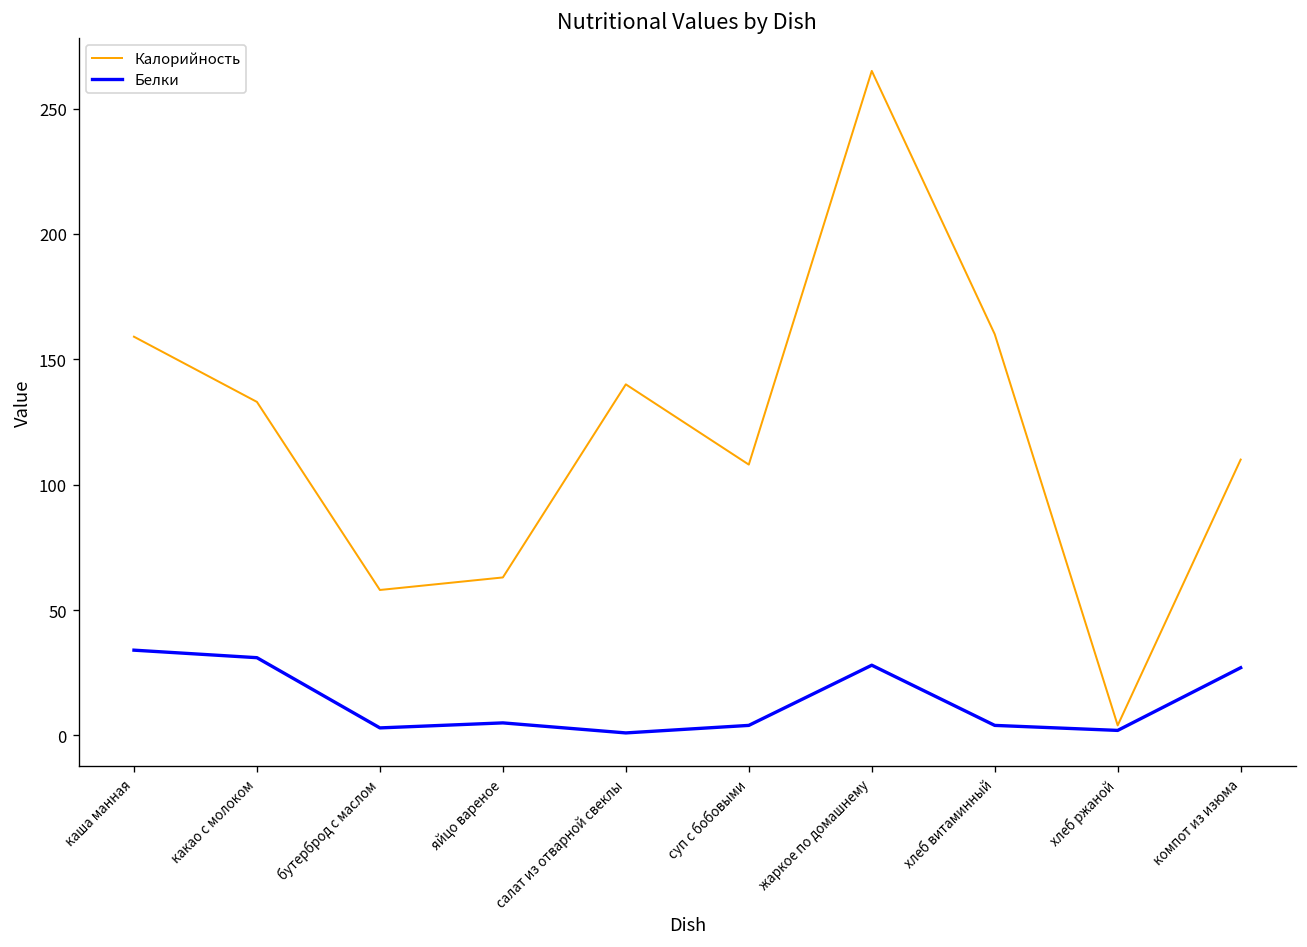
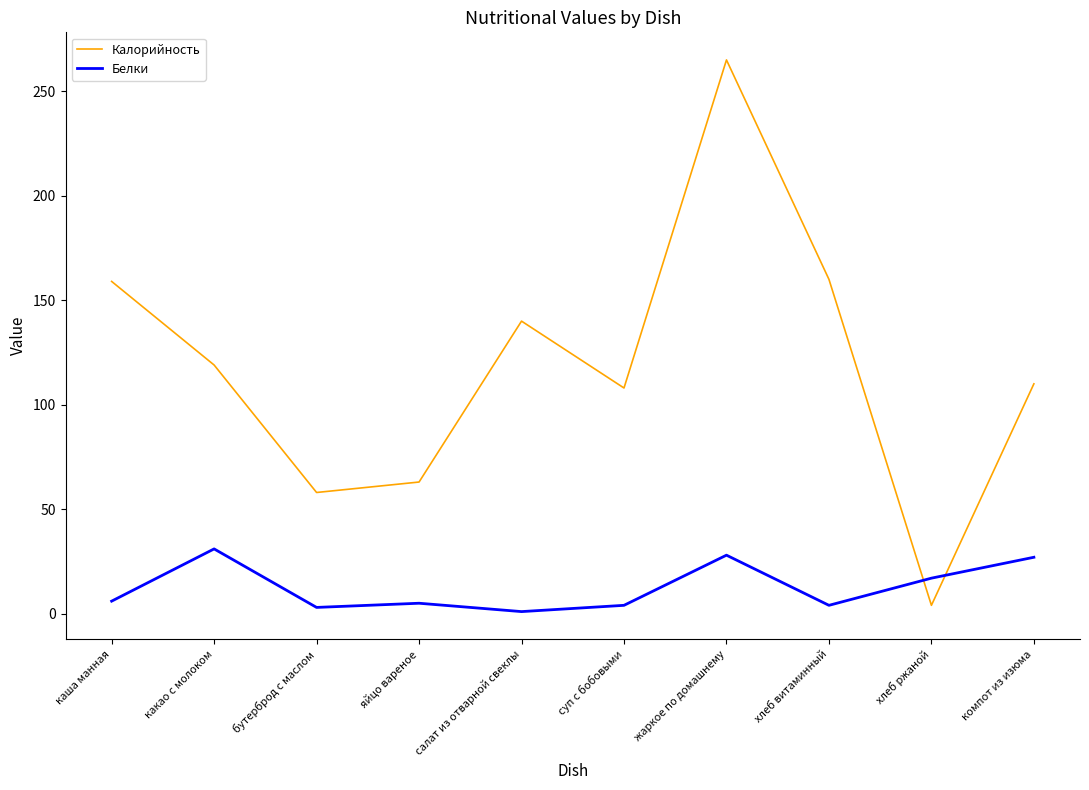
Белки, каша манная: 34 -> 6
Калорийность, какао с молоком: 133 -> 119
Белки, хлеб ржаной: 2 -> 17
